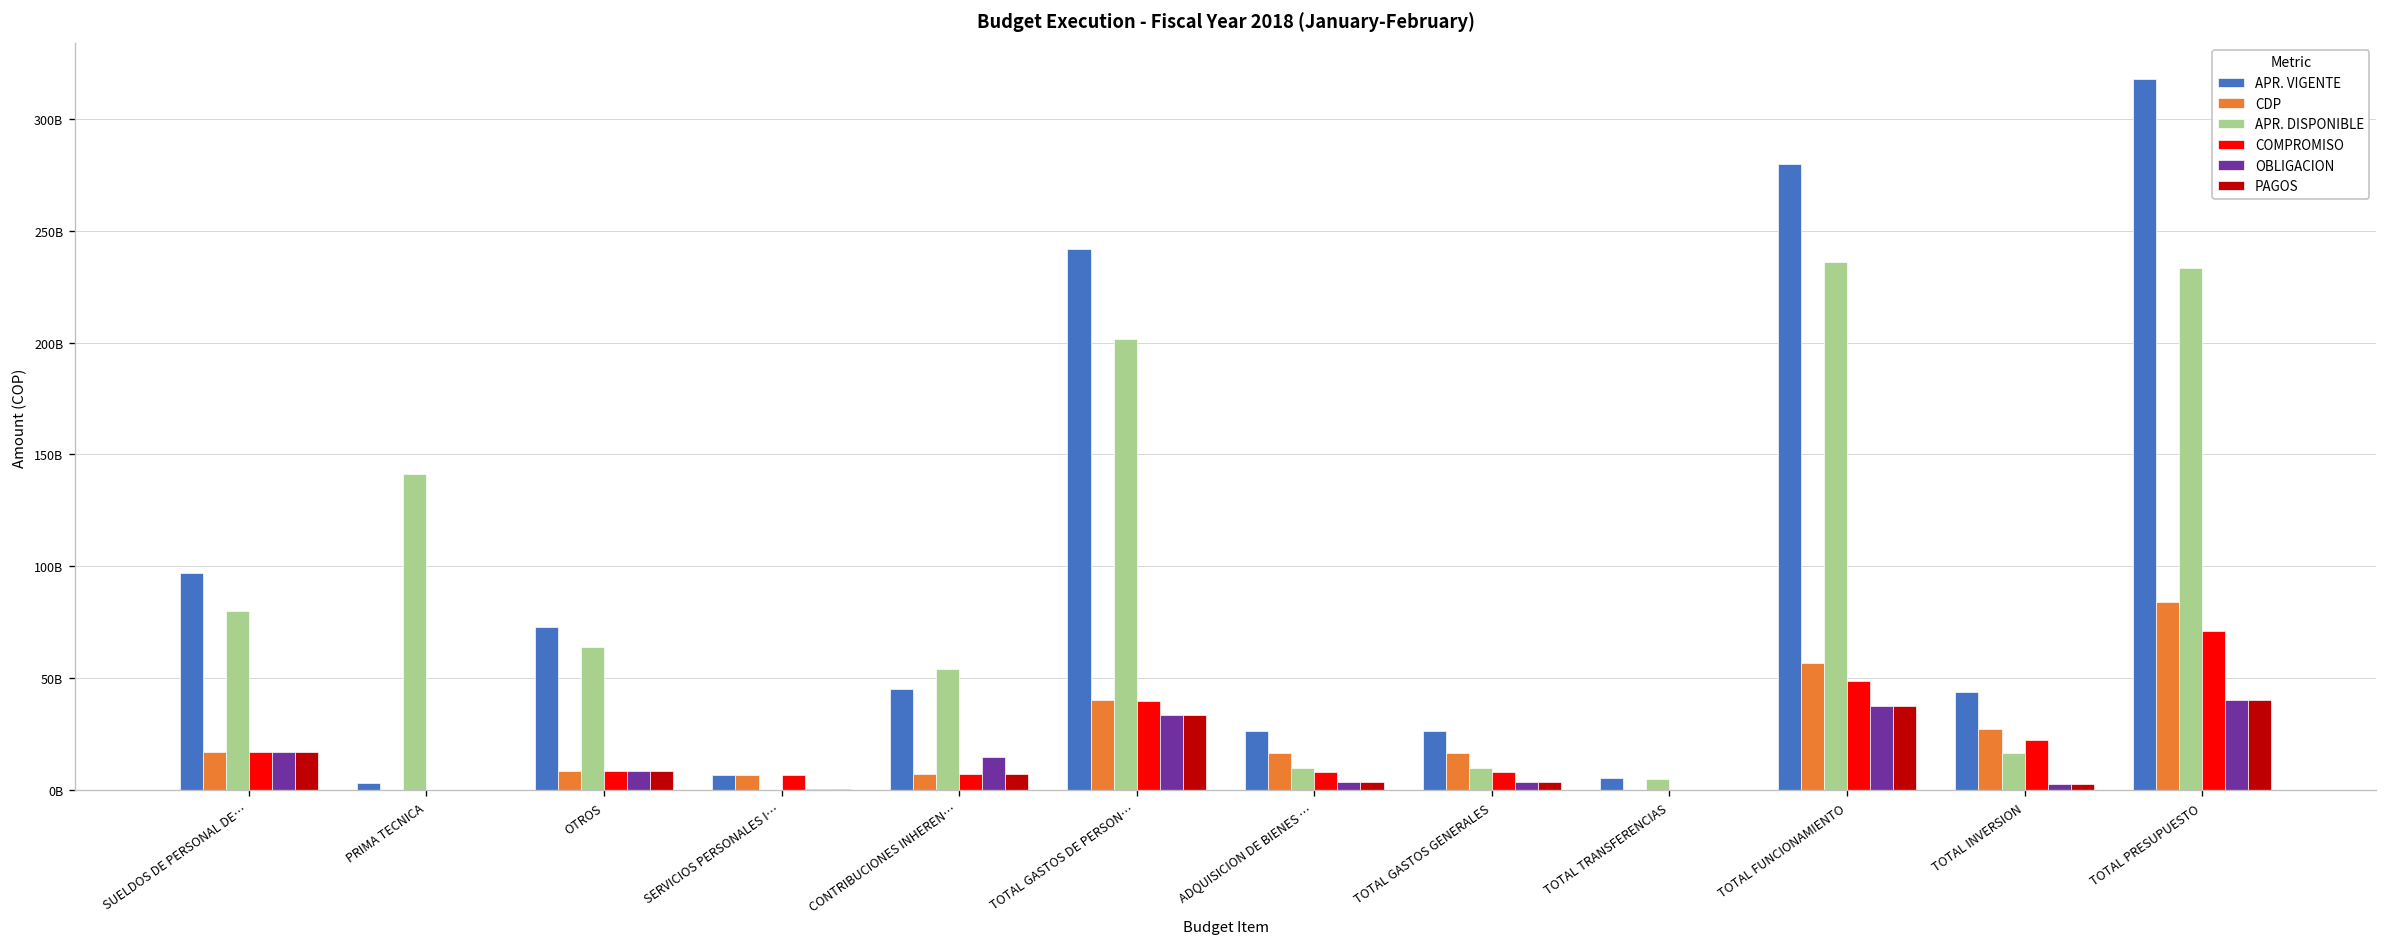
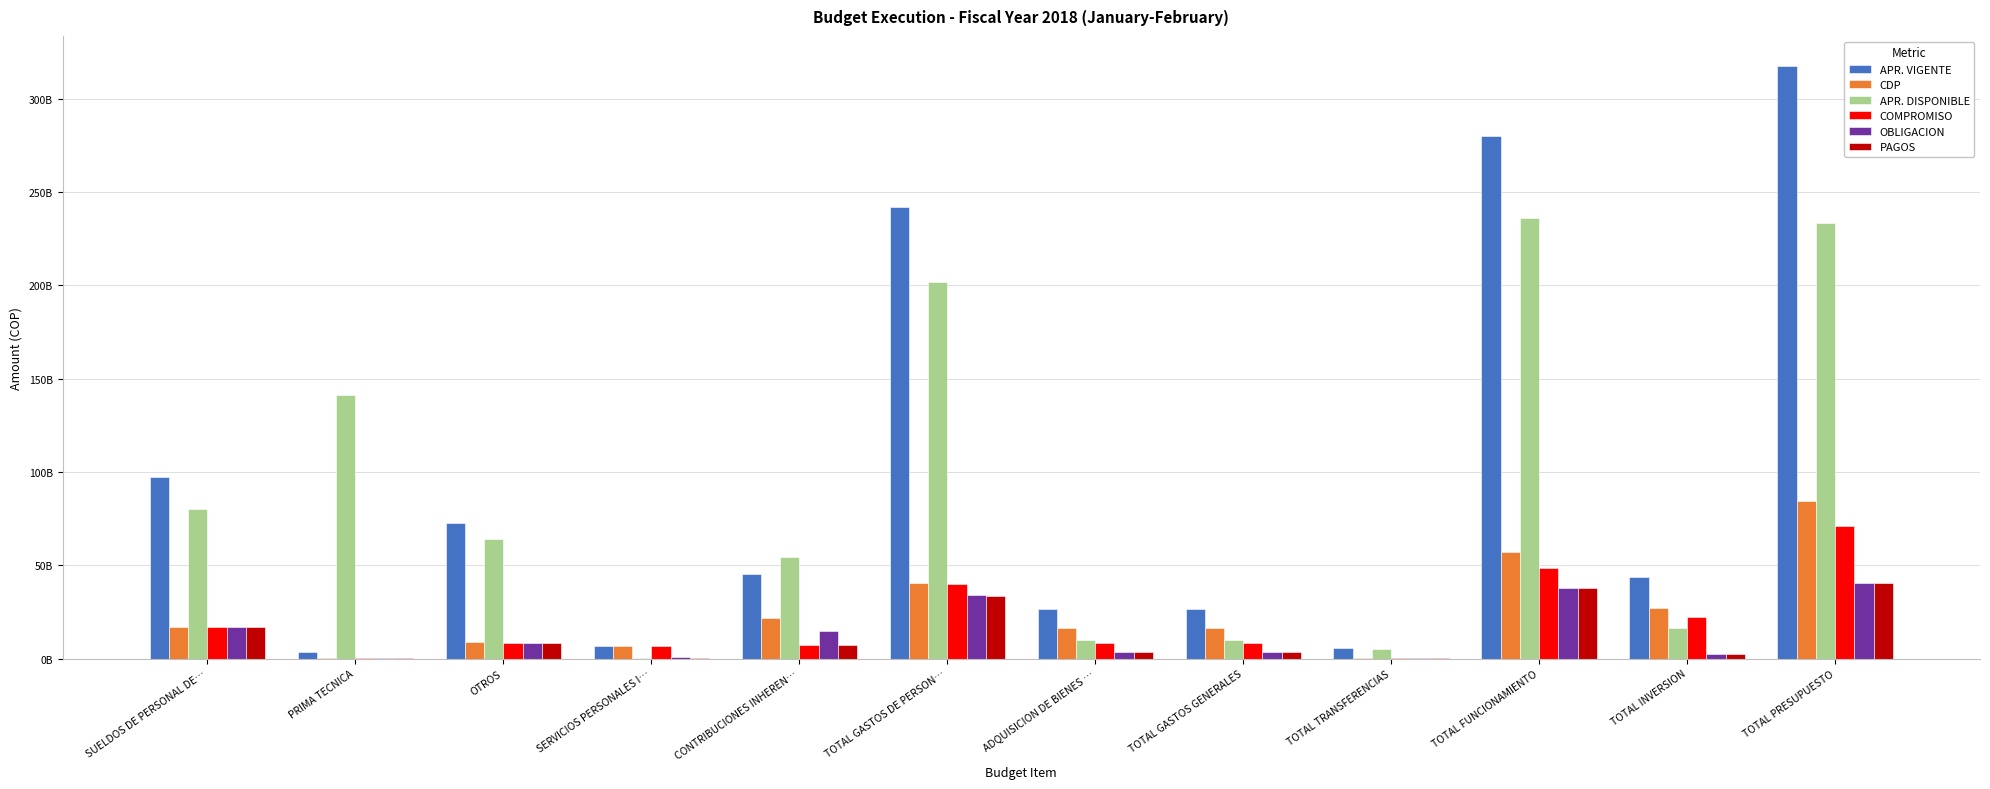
CDP, CONTRIBUCIONES INHEREN…: 7000000000 -> 22000000000
